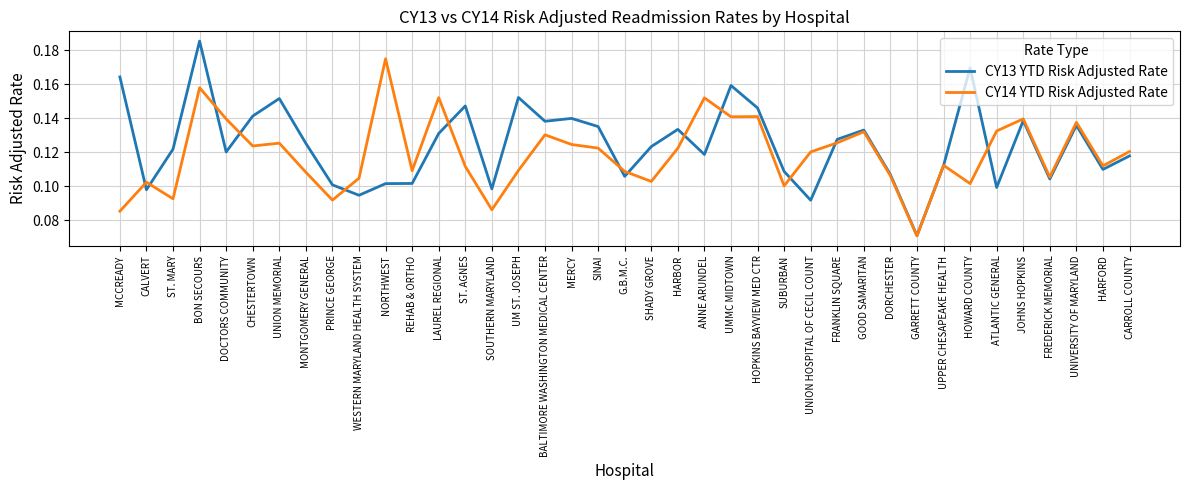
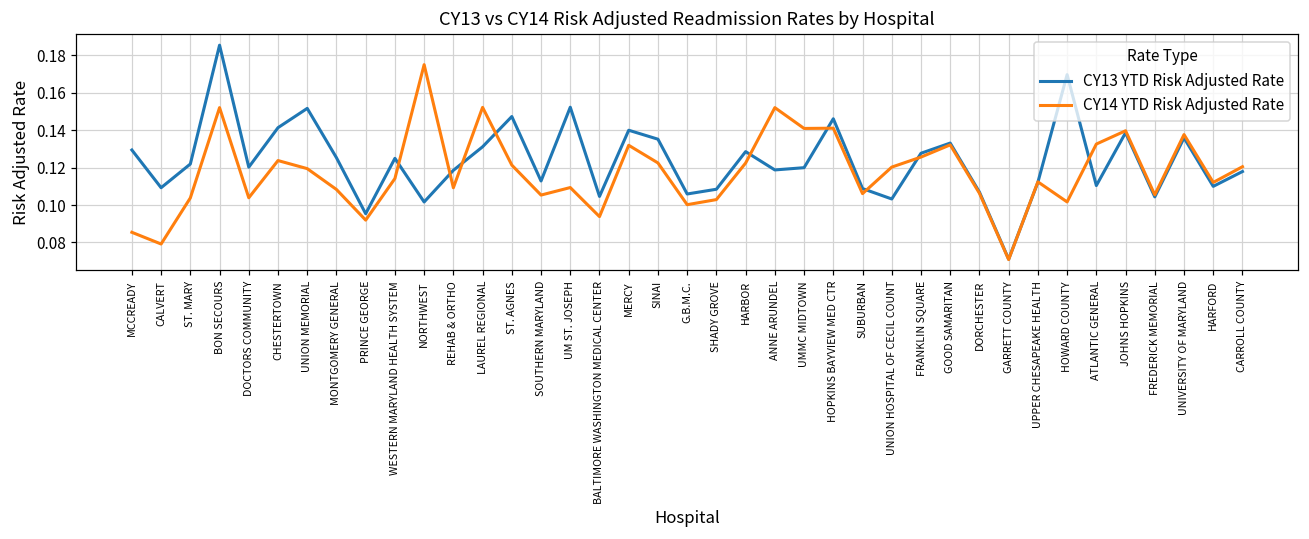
CY13 YTD Risk Adjusted Rate, MCCREADY: 0.164 -> 0.129
CY13 YTD Risk Adjusted Rate, CALVERT: 0.098 -> 0.109
CY14 YTD Risk Adjusted Rate, CALVERT: 0.102 -> 0.079
CY14 YTD Risk Adjusted Rate, ST. MARY: 0.093 -> 0.104
CY14 YTD Risk Adjusted Rate, BON SECOURS: 0.158 -> 0.152
CY14 YTD Risk Adjusted Rate, DOCTORS COMMUNITY: 0.140 -> 0.104
CY14 YTD Risk Adjusted Rate, UNION MEMORIAL: 0.125 -> 0.119
CY13 YTD Risk Adjusted Rate, PRINCE GEORGE: 0.101 -> 0.095
CY13 YTD Risk Adjusted Rate, WESTERN MARYLAND HEALTH SYSTEM: 0.095 -> 0.125
CY14 YTD Risk Adjusted Rate, WESTERN MARYLAND HEALTH SYSTEM: 0.105 -> 0.114
CY13 YTD Risk Adjusted Rate, REHAB & ORTHO: 0.102 -> 0.119
CY14 YTD Risk Adjusted Rate, ST. AGNES: 0.112 -> 0.121
CY13 YTD Risk Adjusted Rate, SOUTHERN MARYLAND: 0.099 -> 0.113
CY14 YTD Risk Adjusted Rate, SOUTHERN MARYLAND: 0.086 -> 0.105
CY13 YTD Risk Adjusted Rate, BALTIMORE WASHINGTON MEDICAL CENTER: 0.138 -> 0.105
CY14 YTD Risk Adjusted Rate, BALTIMORE WASHINGTON MEDICAL CENTER: 0.130 -> 0.094
CY14 YTD Risk Adjusted Rate, MERCY: 0.125 -> 0.132
CY14 YTD Risk Adjusted Rate, G.B.M.C.: 0.109 -> 0.100
CY13 YTD Risk Adjusted Rate, SHADY GROVE: 0.123 -> 0.108
CY13 YTD Risk Adjusted Rate, HARBOR: 0.134 -> 0.129
CY13 YTD Risk Adjusted Rate, UMMC MIDTOWN: 0.159 -> 0.120
CY14 YTD Risk Adjusted Rate, SUBURBAN: 0.100 -> 0.106
CY13 YTD Risk Adjusted Rate, UNION HOSPITAL OF CECIL COUNT: 0.092 -> 0.103
CY13 YTD Risk Adjusted Rate, ATLANTIC GENERAL: 0.099 -> 0.110
